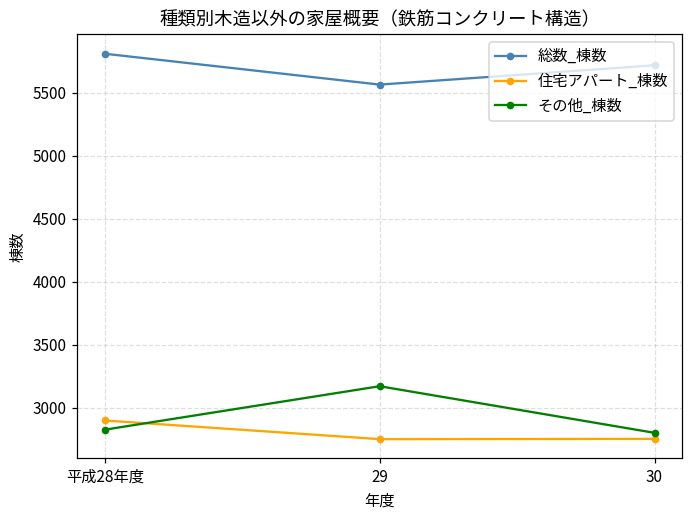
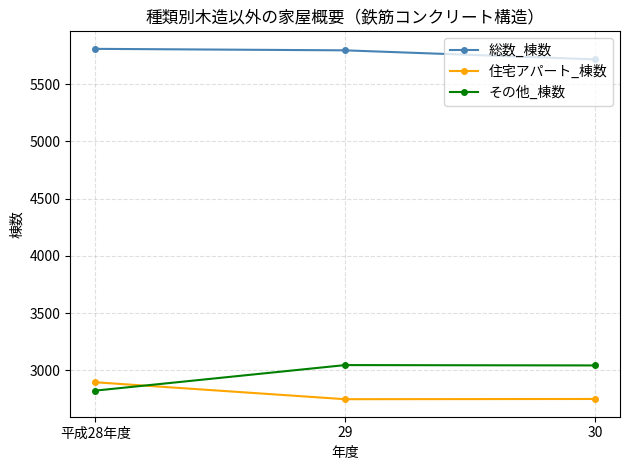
総数_棟数, 29: 5560 -> 5800
その他_棟数, 29: 3170 -> 3050
その他_棟数, 30: 2800 -> 3040
